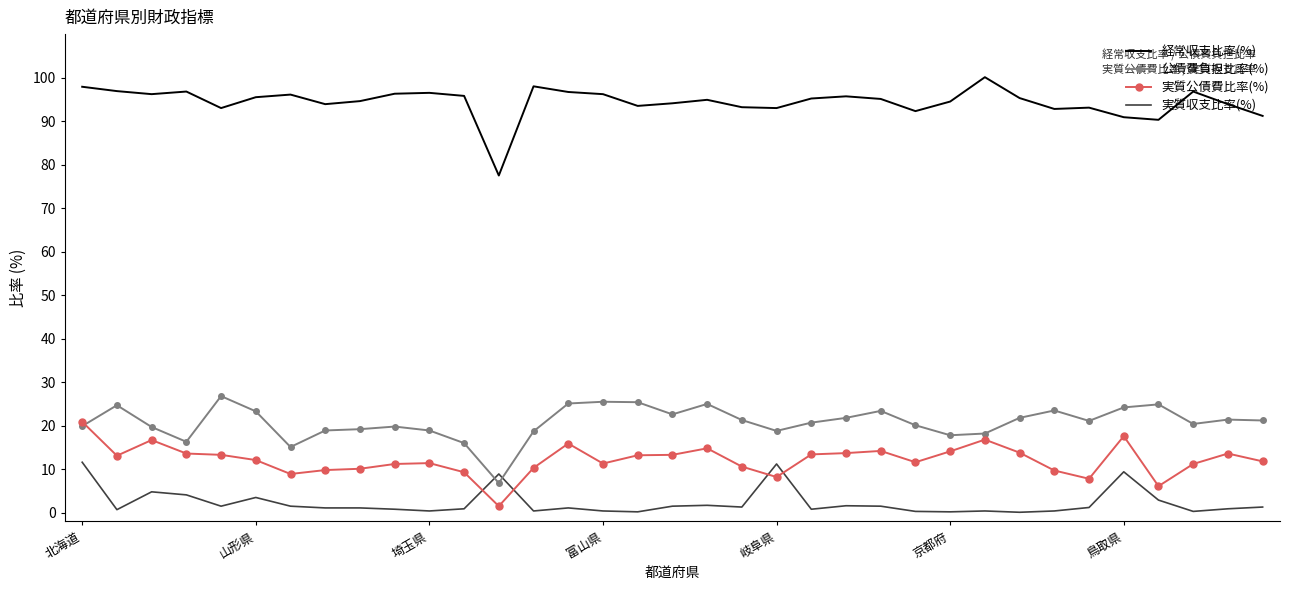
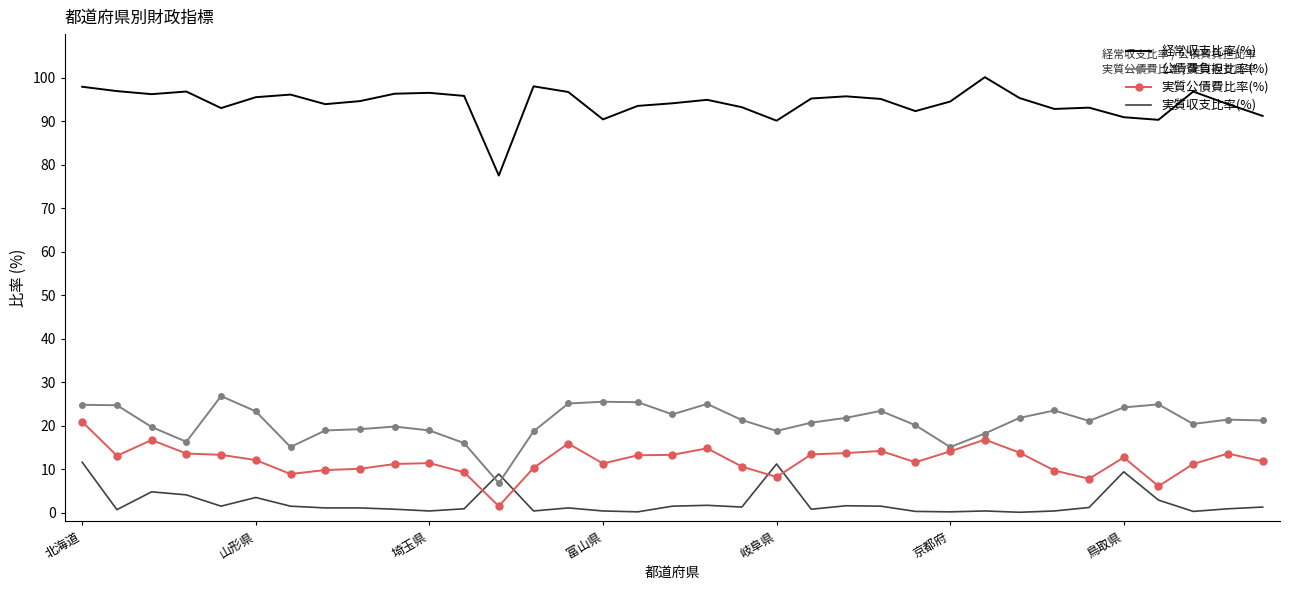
公債費負担比率(%), 北海道: 20 -> 25
経常収支比率(%), 富山県: 96 -> 90
経常収支比率(%), 岐阜県: 93 -> 90
公債費負担比率(%), 京都府: 18 -> 15
実質公債費比率(%), 鳥取県: 18 -> 13
